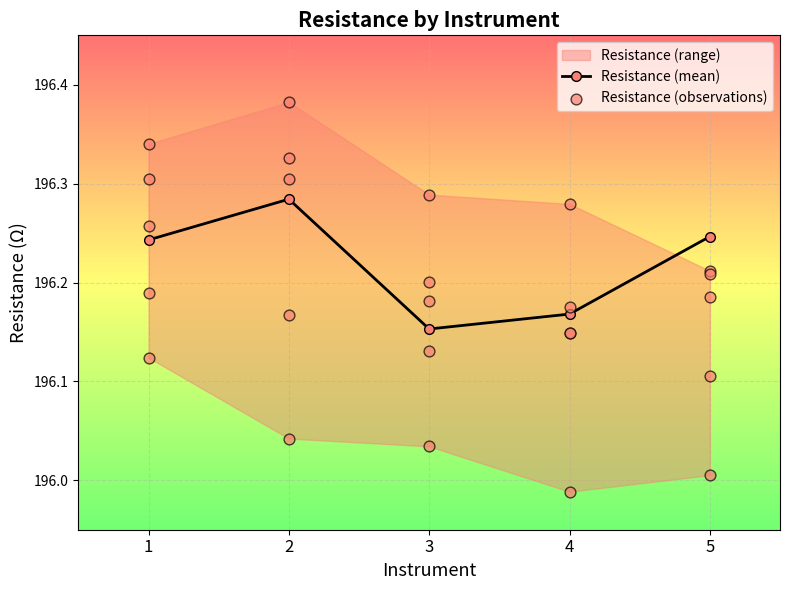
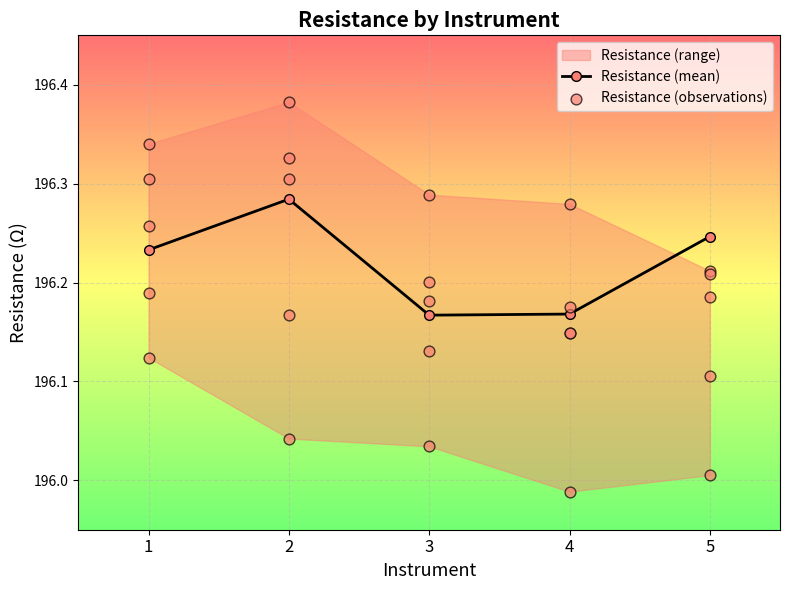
Resistance (mean), 1: 196.24 -> 196.23
Resistance (mean), 3: 196.15 -> 196.17
